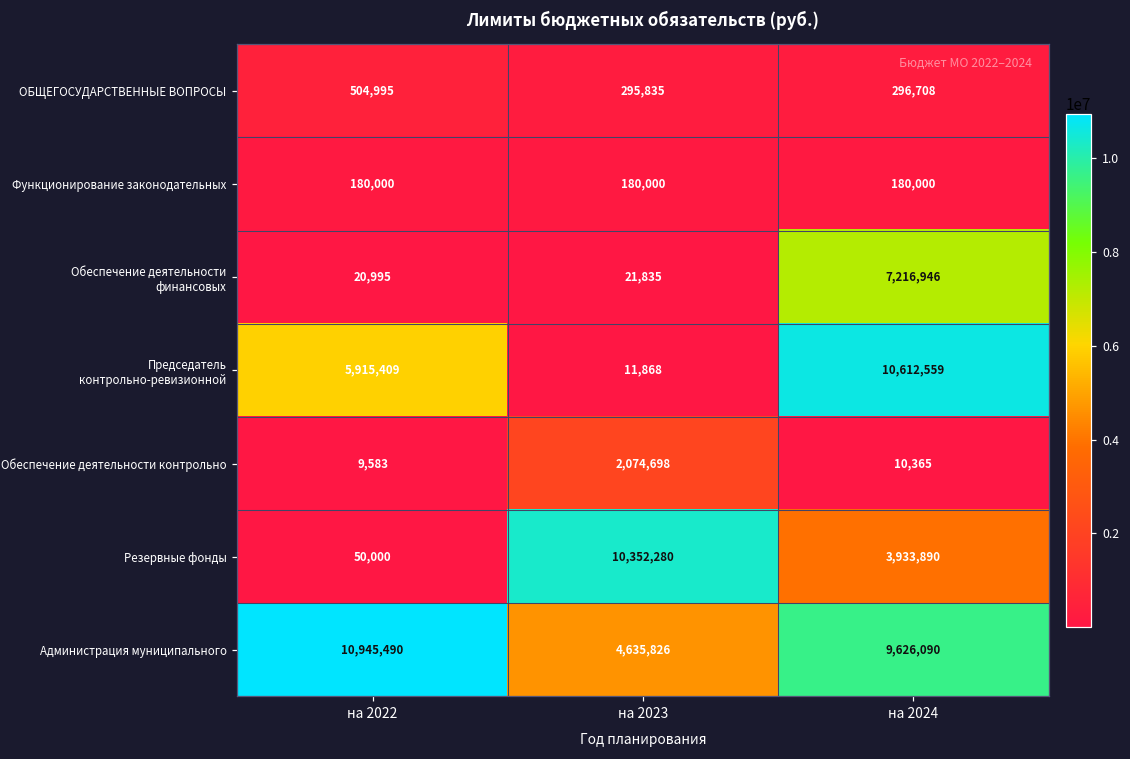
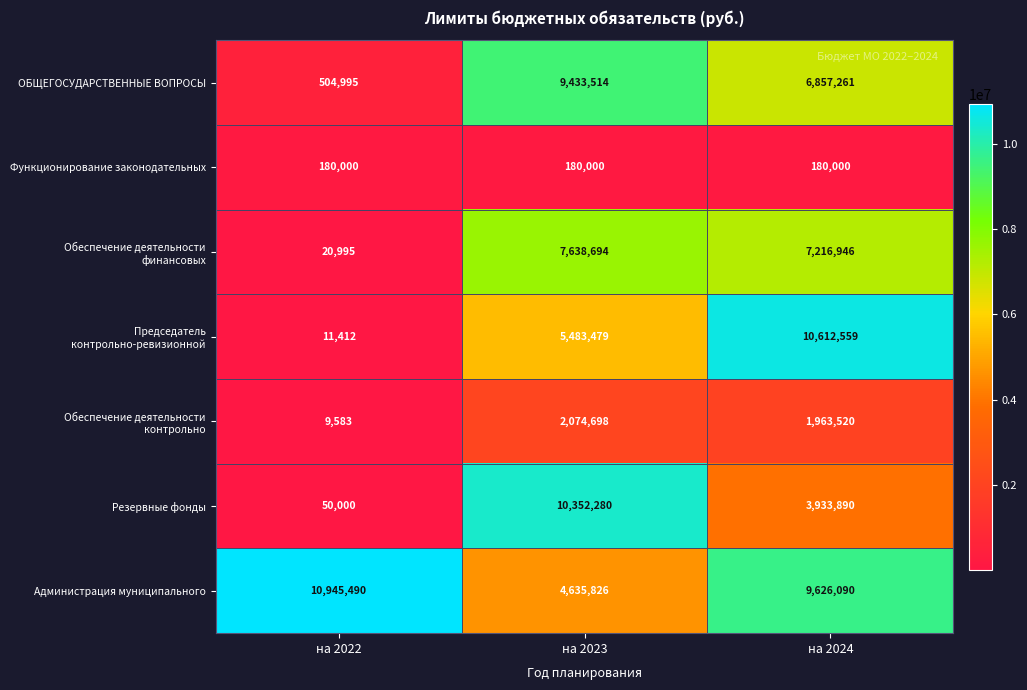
ОБЩЕГОСУДАРСТВЕННЫЕ ВОПРОСЫ, на 2023: 295,835 -> 9,433,514
ОБЩЕГОСУДАРСТВЕННЫЕ ВОПРОСЫ, на 2024: 296,708 -> 6,857,261
Обеспечение деятельности финансовых, на 2023: 21,835 -> 7,638,694
Председатель контрольно-ревизионной, на 2022: 5,915,409 -> 11,412
Председатель контрольно-ревизионной, на 2023: 11,868 -> 5,483,479
Обеспечение деятельности контрольно, на 2024: 10,365 -> 1,963,520
